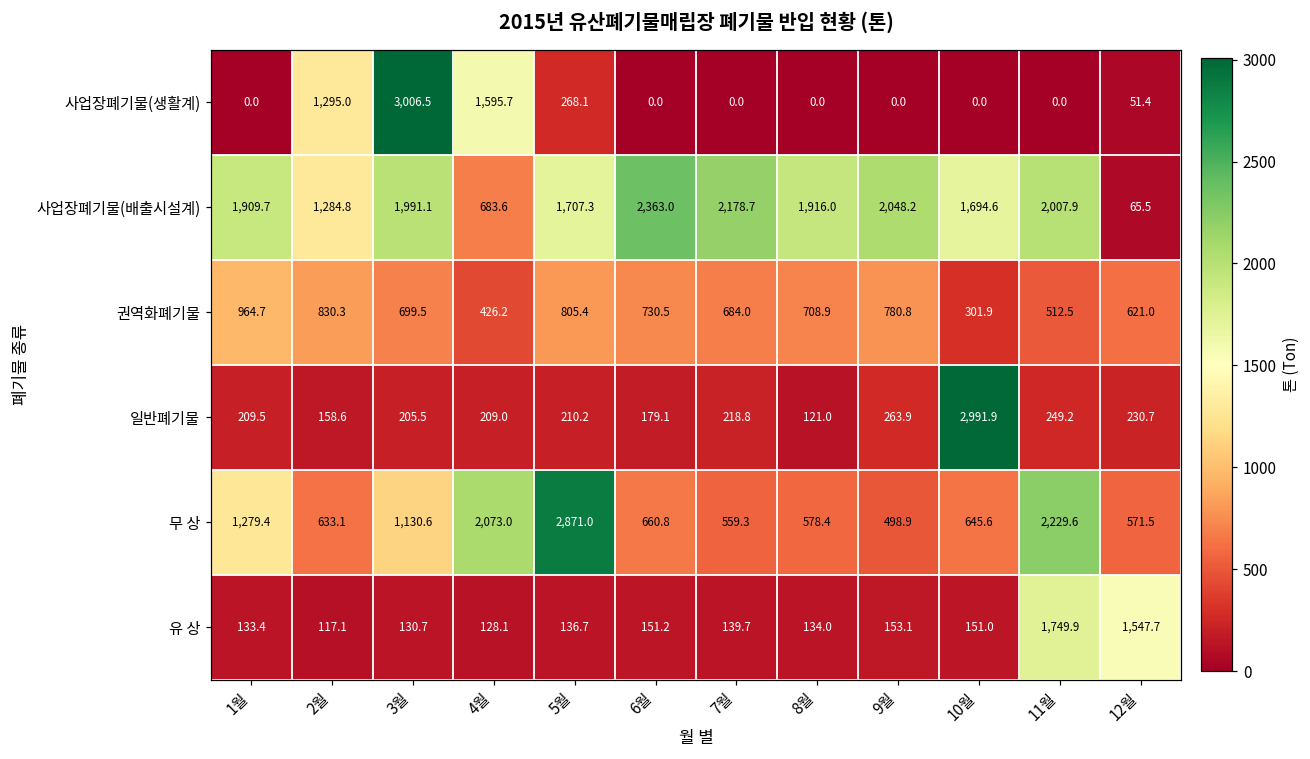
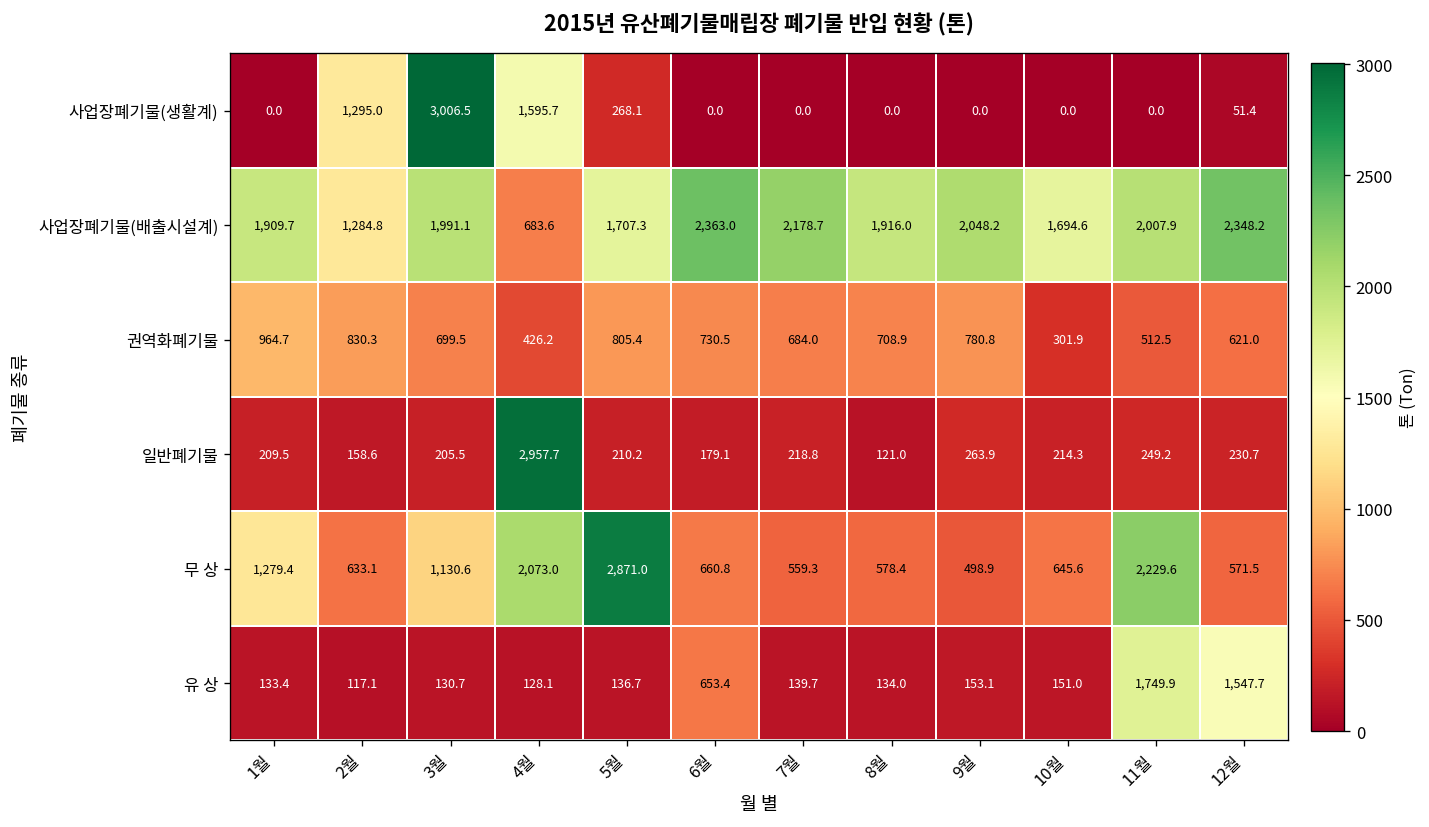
사업장폐기물(배출시설계), 12월: 65.5 -> 2,348.2
일반폐기물, 4월: 209.0 -> 2,957.7
일반폐기물, 10월: 2,991.9 -> 214.3
유 상, 6월: 151.2 -> 653.4
